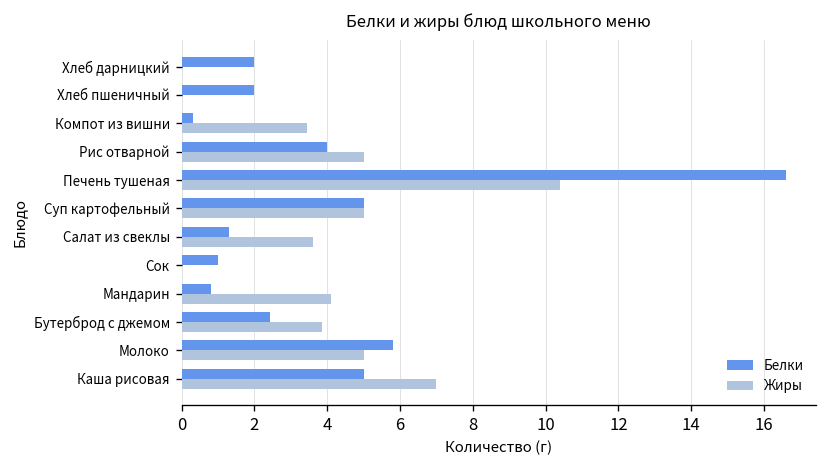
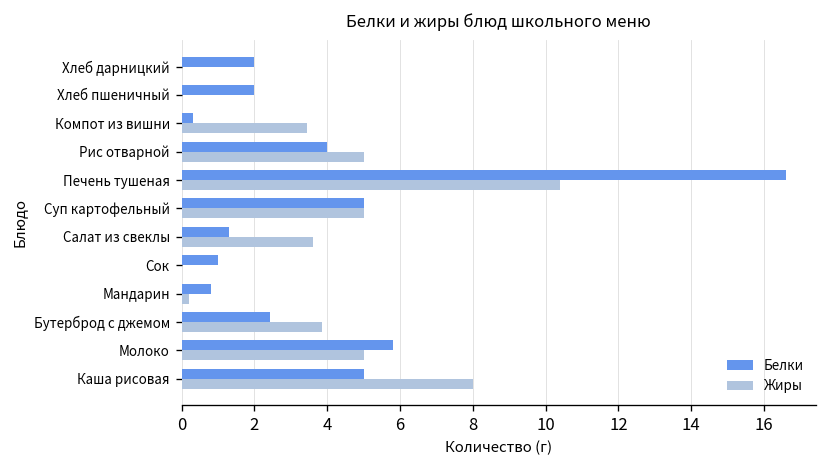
Жиры, Мандарин: 4.1 -> 0.2
Жиры, Каша рисовая: 7 -> 8
